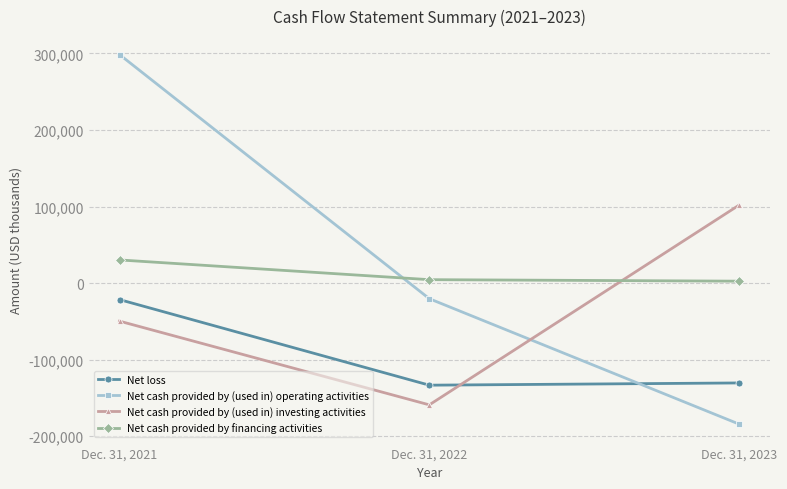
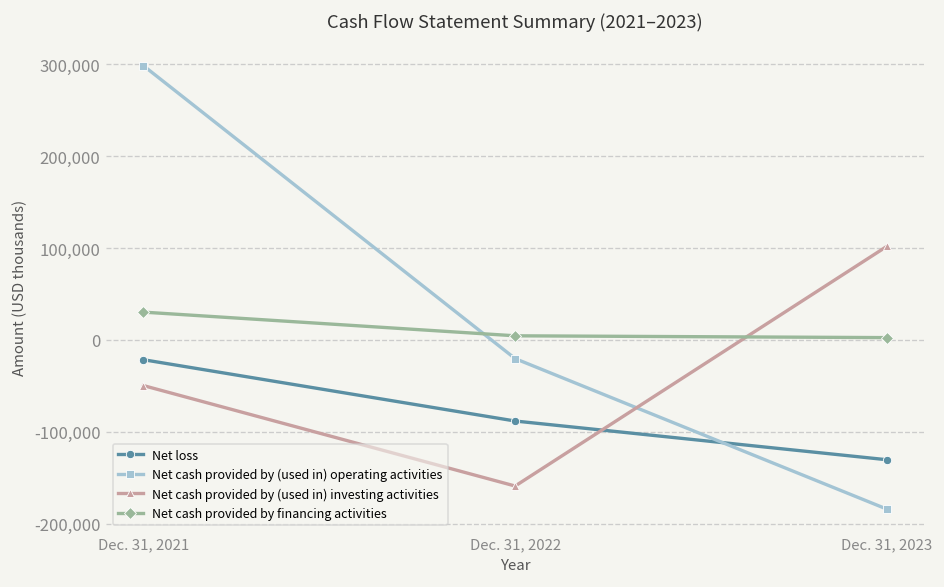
Net loss, Dec. 31, 2022: -130,000 -> -90,000
